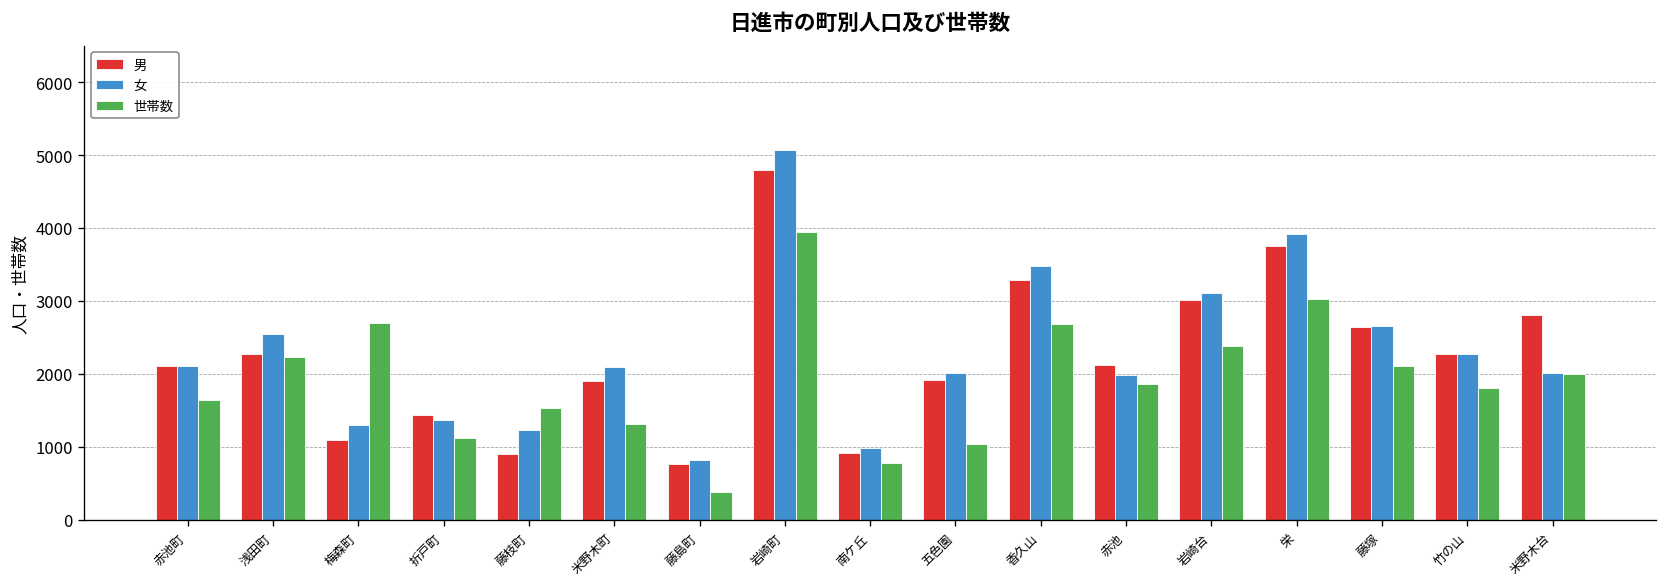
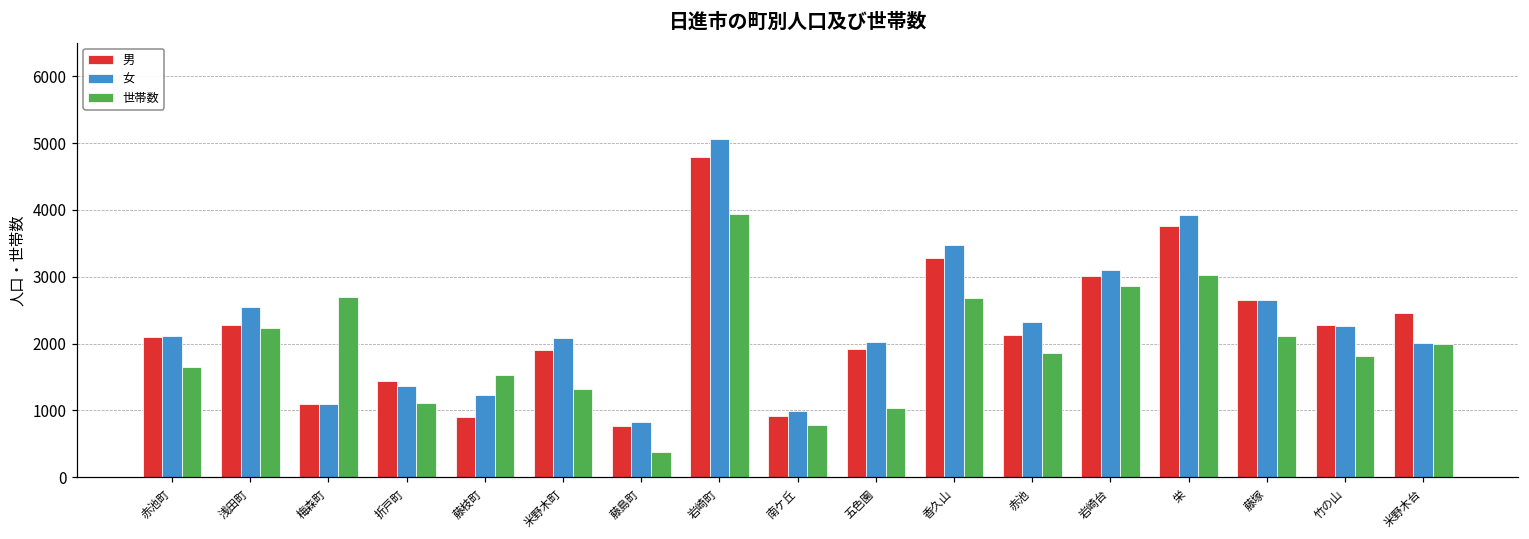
女, 梅森町: 1300 -> 1100
女, 赤池: 2000 -> 2300
世帯数, 岩崎台: 2400 -> 2900
男, 米野木台: 2800 -> 2500
